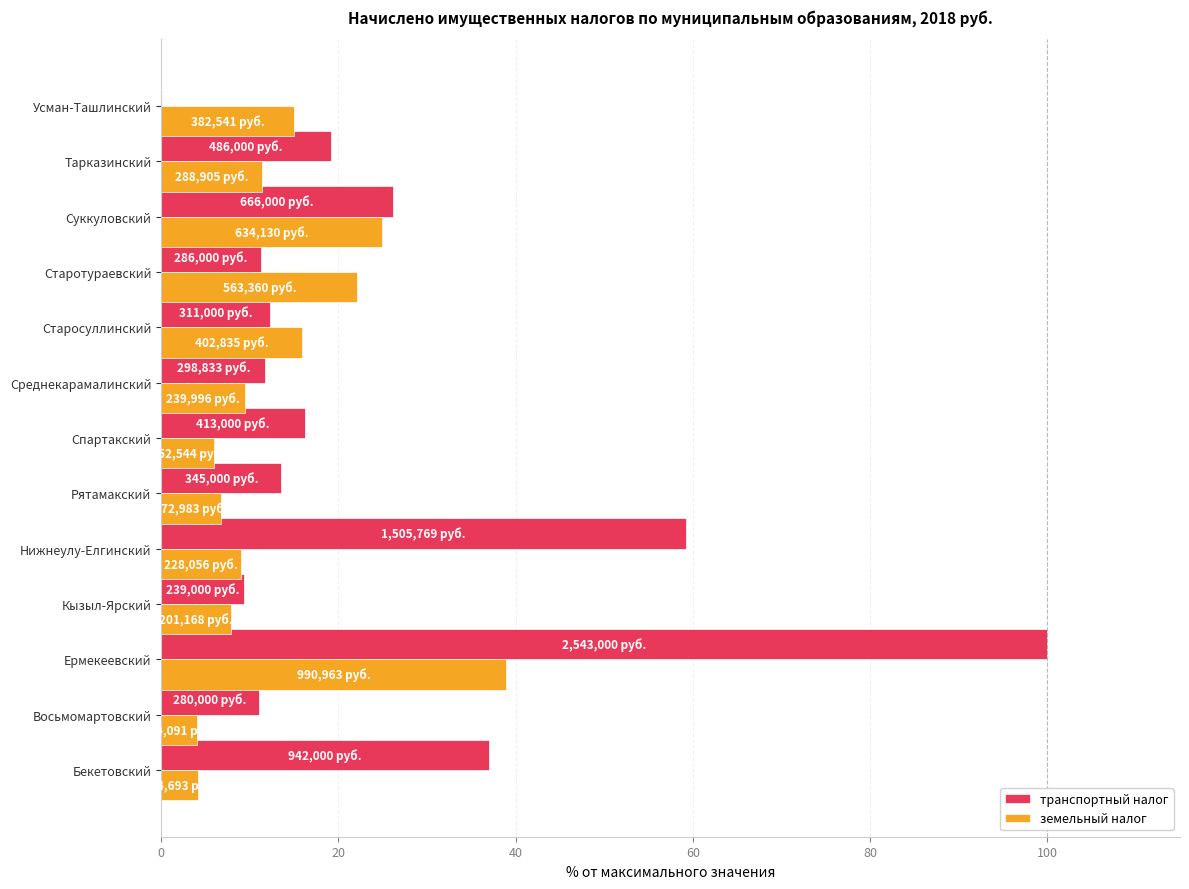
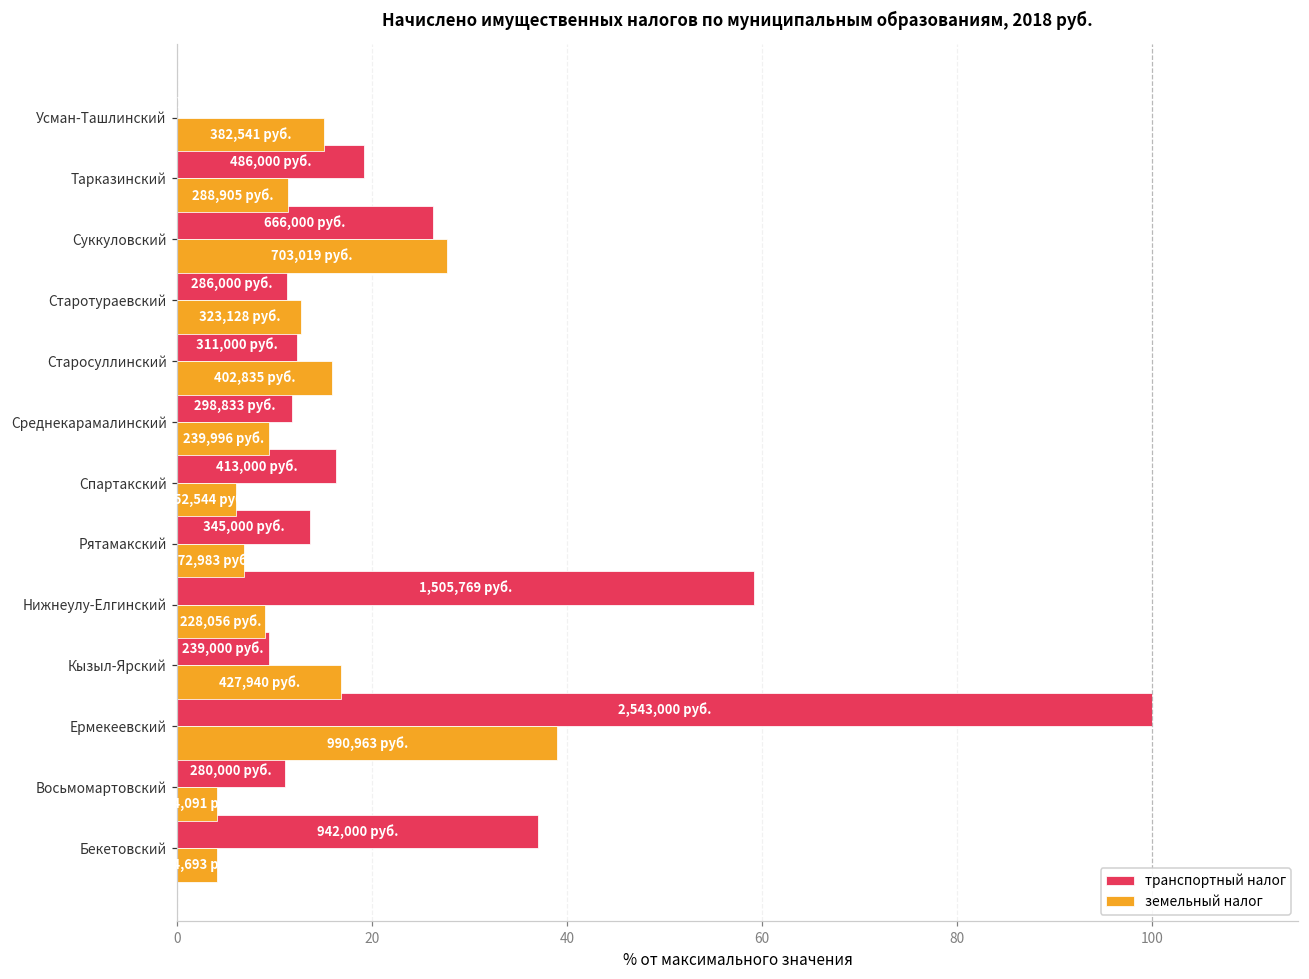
земельный налог, Суккуловский: 634,130 -> 703,019
земельный налог, Старотураевский: 563,360 -> 323,128
земельный налог, Кызыл-Ярский: 201,168 -> 427,940
